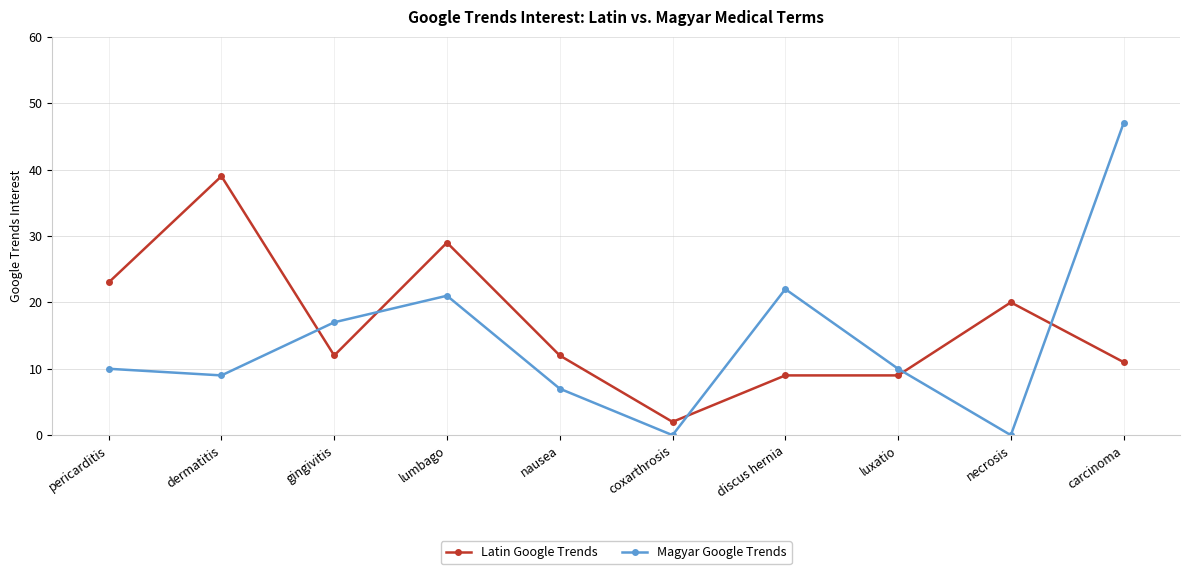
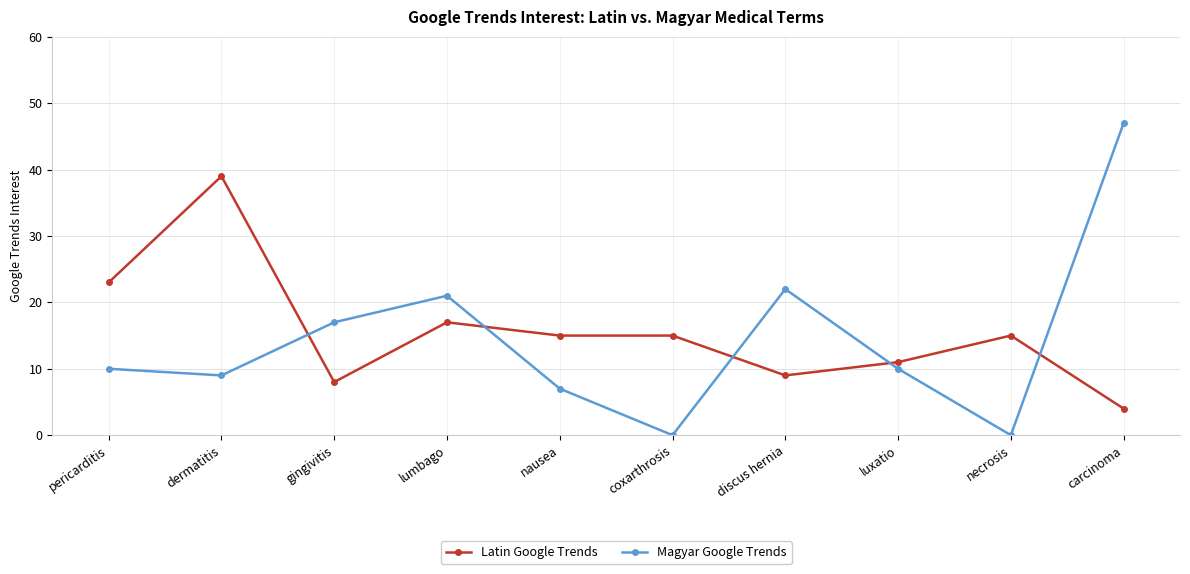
Latin Google Trends, gingivitis: 12 -> 8
Latin Google Trends, lumbago: 29 -> 17
Latin Google Trends, nausea: 12 -> 15
Latin Google Trends, coxarthrosis: 2 -> 15
Latin Google Trends, luxatio: 9 -> 11
Latin Google Trends, necrosis: 20 -> 15
Latin Google Trends, carcinoma: 11 -> 4
